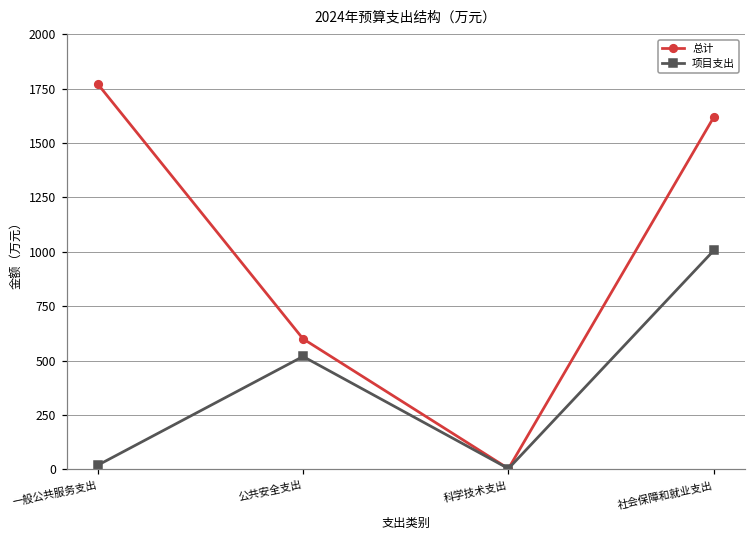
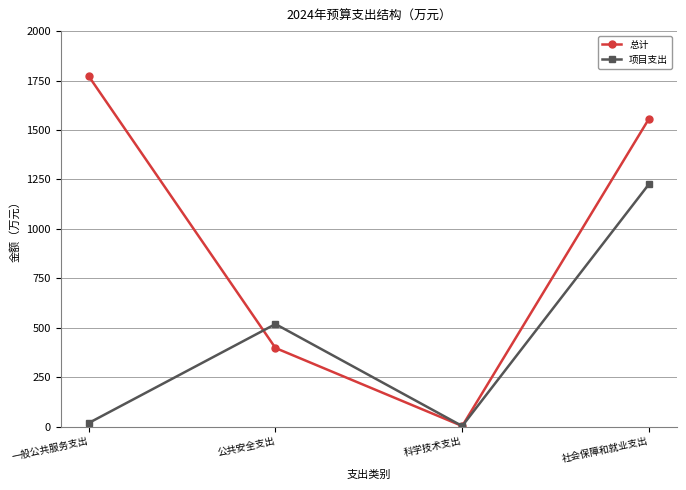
总计, 公共安全支出: 600 -> 400
总计, 社会保障和就业支出: 1620 -> 1560
项目支出, 社会保障和就业支出: 1010 -> 1230
